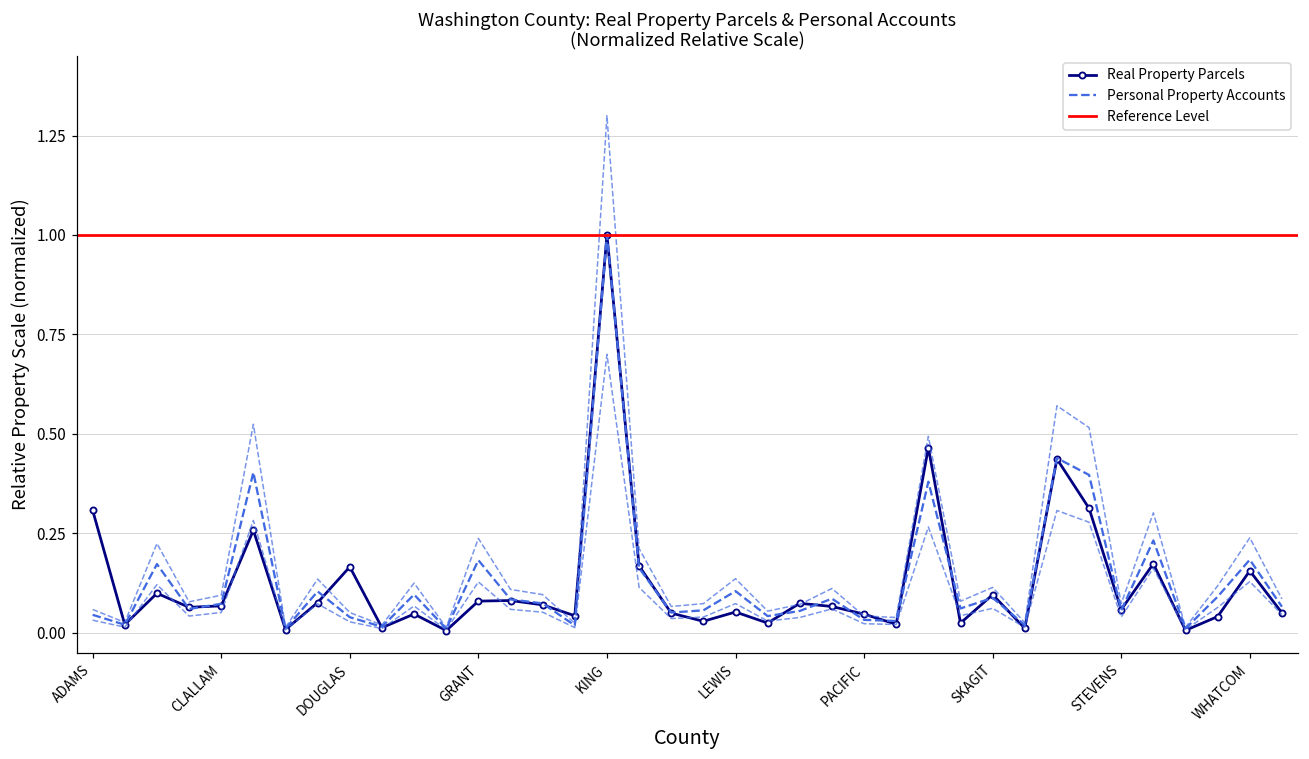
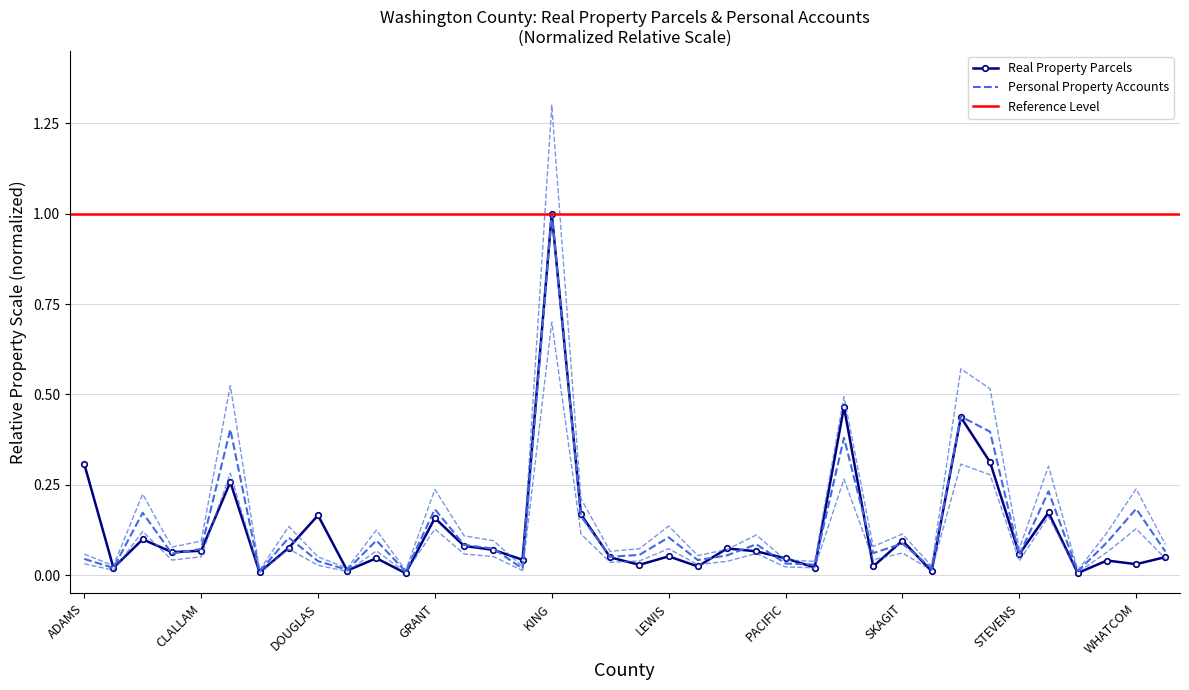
Real Property Parcels, GRANT: 0.08 -> 0.16
Real Property Parcels, WHATCOM: 0.16 -> 0.03
